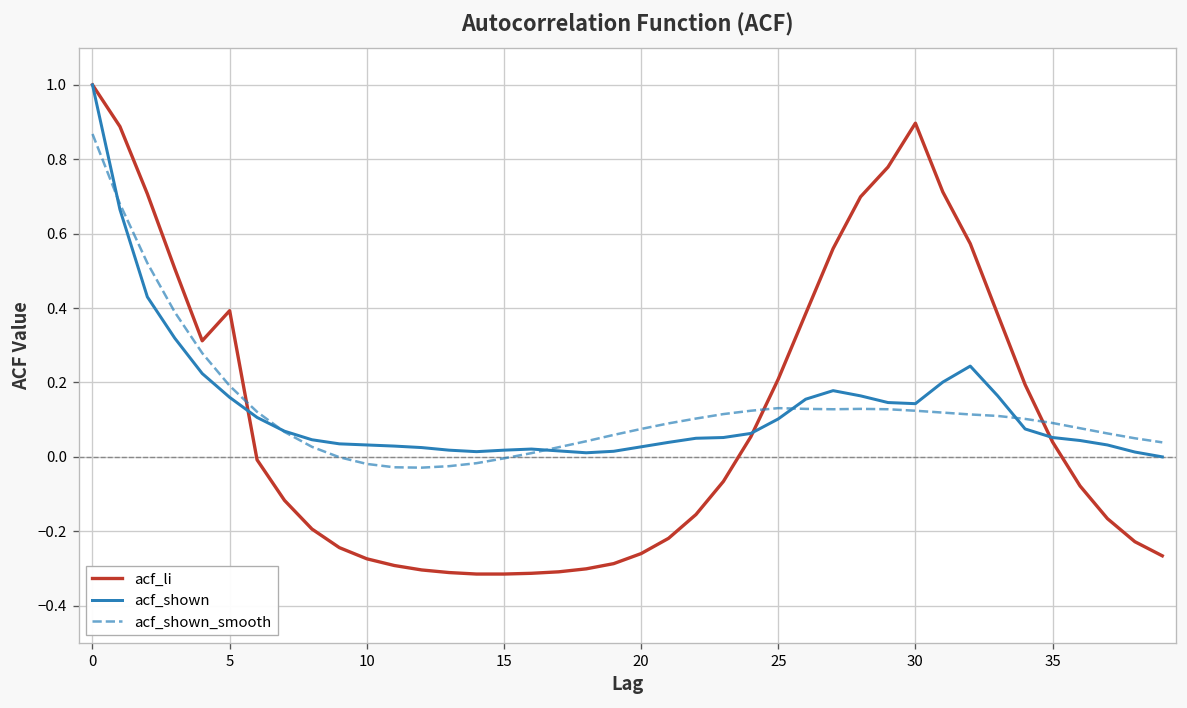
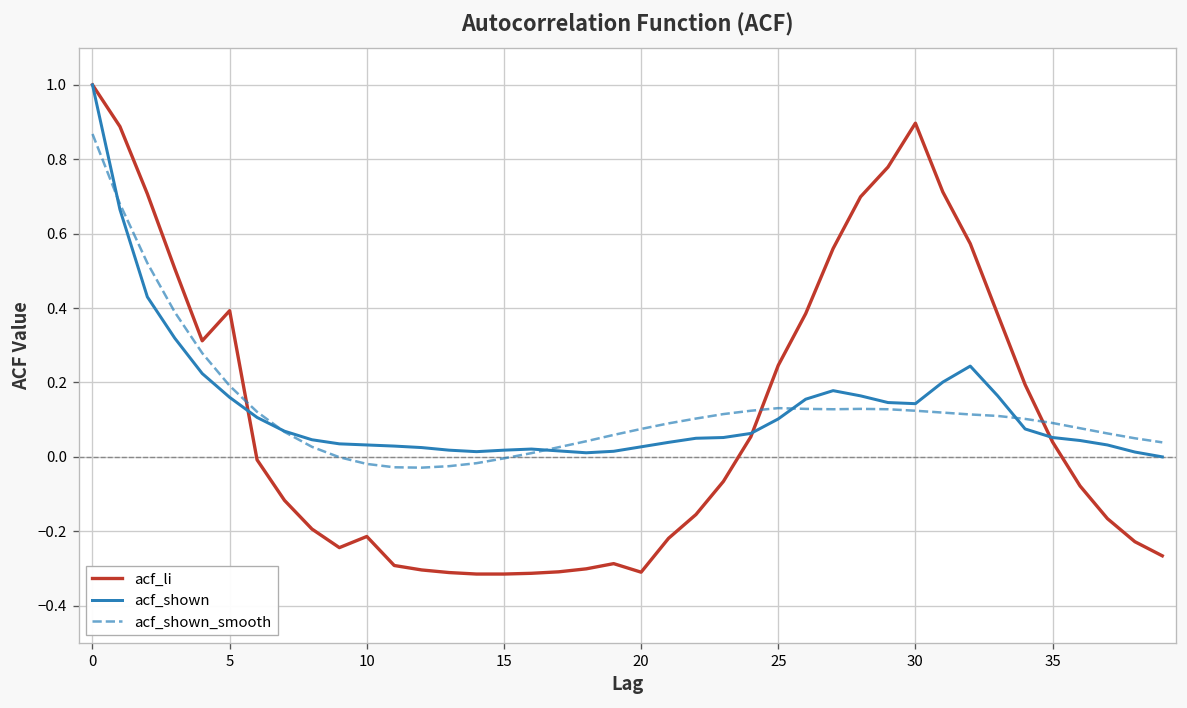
acf_li, 10: -0.27 -> -0.21
acf_li, 20: -0.26 -> -0.31
acf_li, 25: 0.21 -> 0.25
